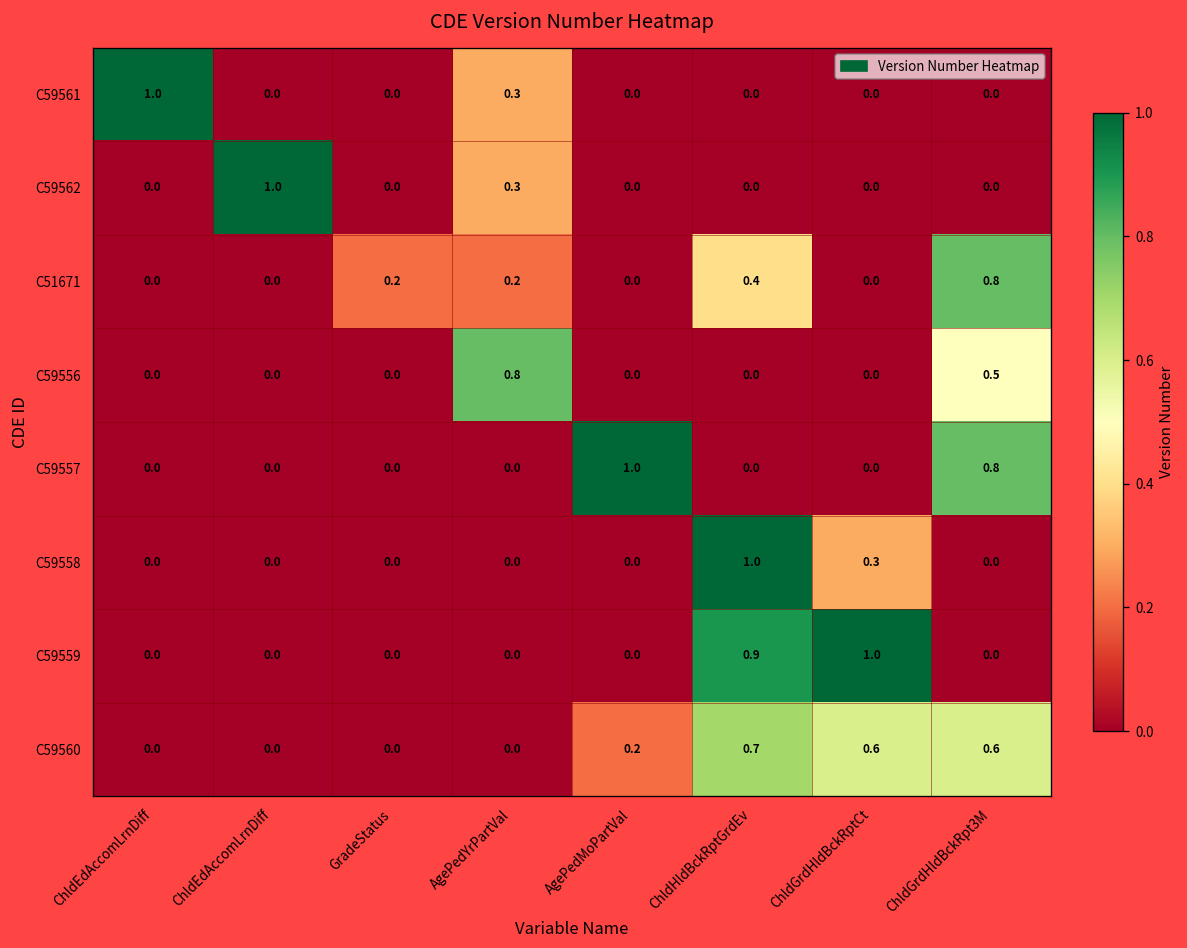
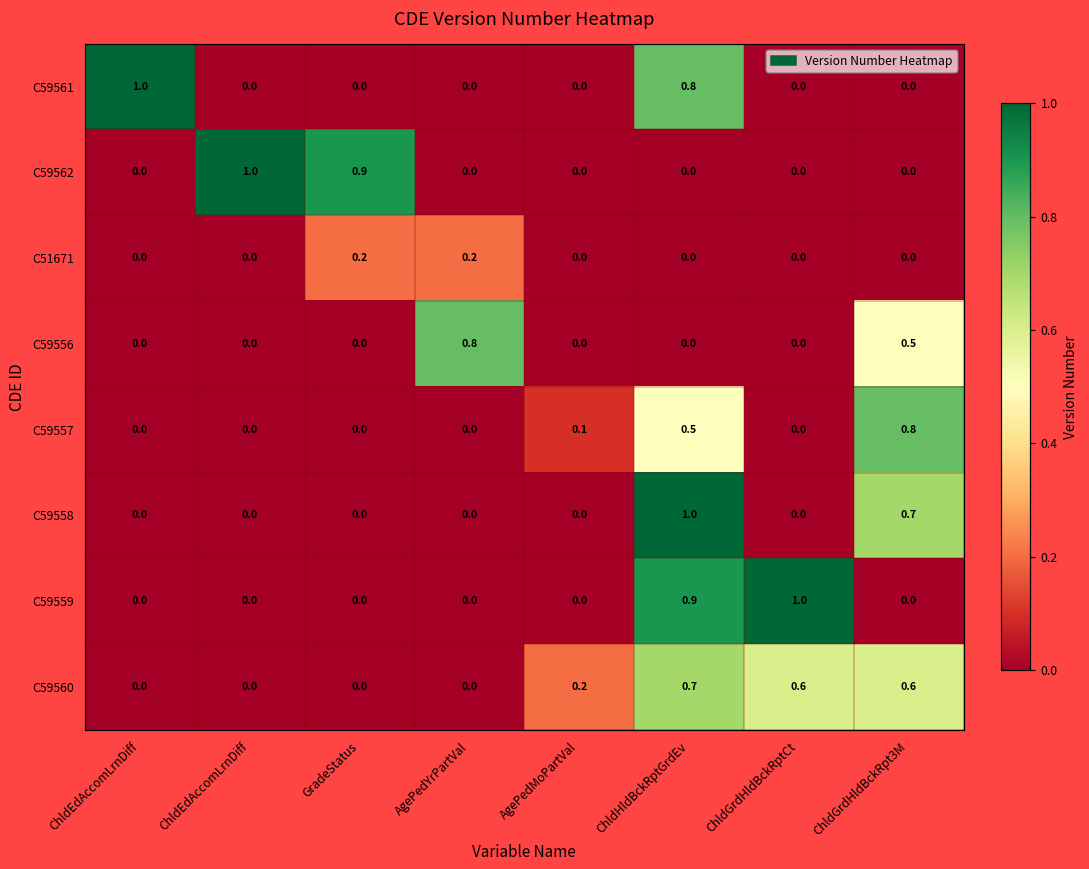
C59561, AgePedYrPartVal: 0.3 -> 0.0
C59561, ChldHldBckRptGrdEv: 0.0 -> 0.8
C59562, GradeStatus: 0.0 -> 0.9
C59562, AgePedYrPartVal: 0.3 -> 0.0
C51671, ChldHldBckRptGrdEv: 0.4 -> 0.0
C51671, ChldGrdHldBckRpt3M: 0.8 -> 0.0
C59557, AgePedMoPartVal: 1.0 -> 0.1
C59557, ChldHldBckRptGrdEv: 0.0 -> 0.5
C59558, ChldGrdHldBckRptCt: 0.3 -> 0.0
C59558, ChldGrdHldBckRpt3M: 0.0 -> 0.7
